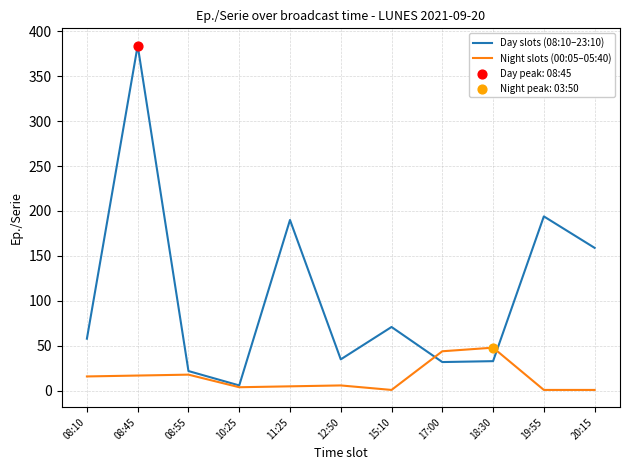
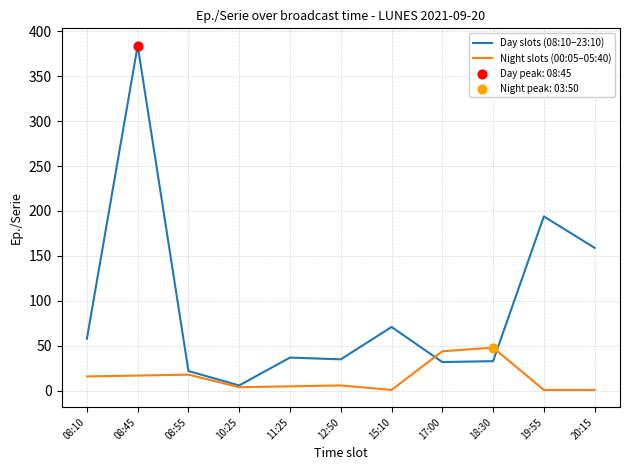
Day slots (08:10–23:10), 11:25: 190 -> 40
